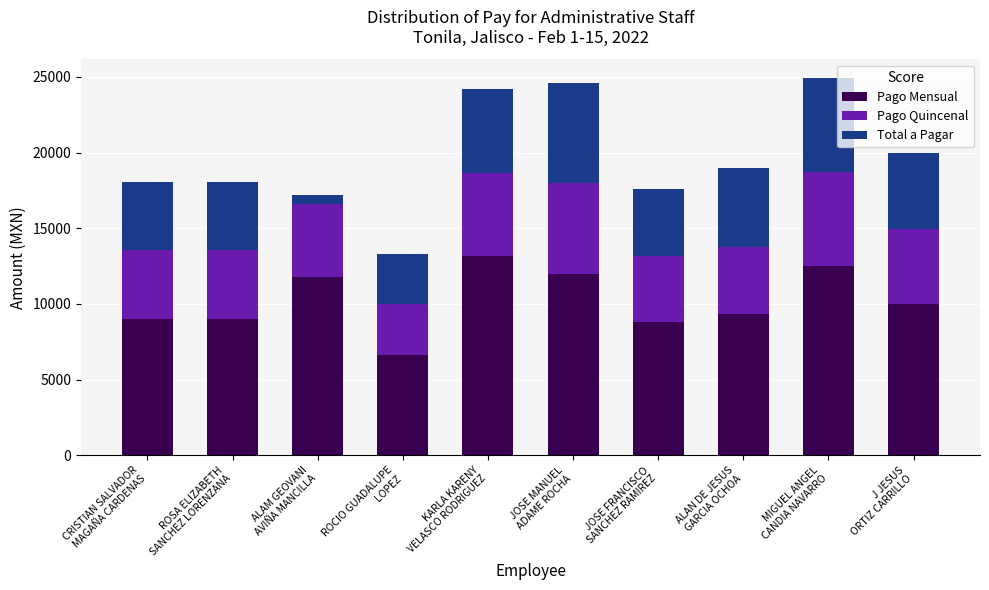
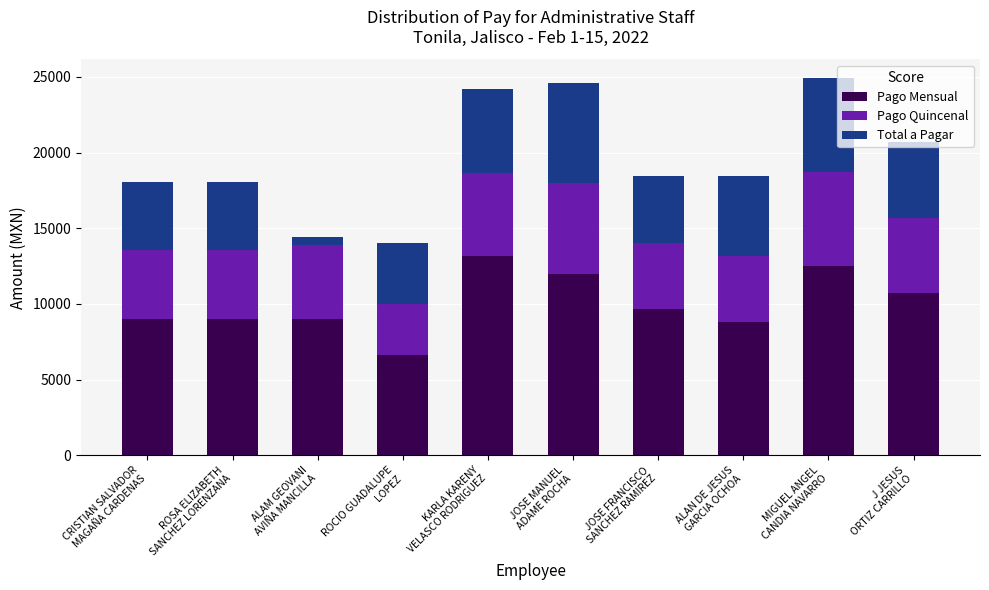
Pago Mensual, ALAM GEOVANI AVIÑA MANCILLA: 11800 -> 9000
Total a Pagar, ROCIO GUADALUPE LOPEZ: 3300 -> 4000
Pago Mensual, JOSE FRANCISCO SANCHEZ RAMIREZ: 8800 -> 9600
Pago Mensual, ALAN DE JESUS GARCIA OCHOA: 9400 -> 8800
Pago Mensual, J JESUS ORTIZ CARRILLO: 10000 -> 10700
